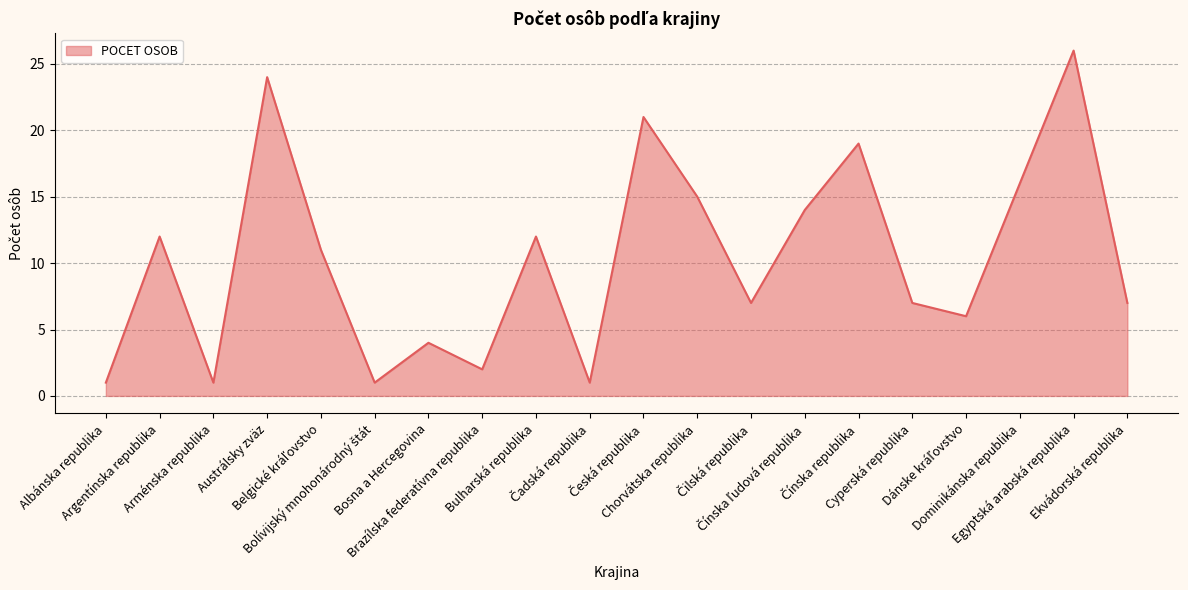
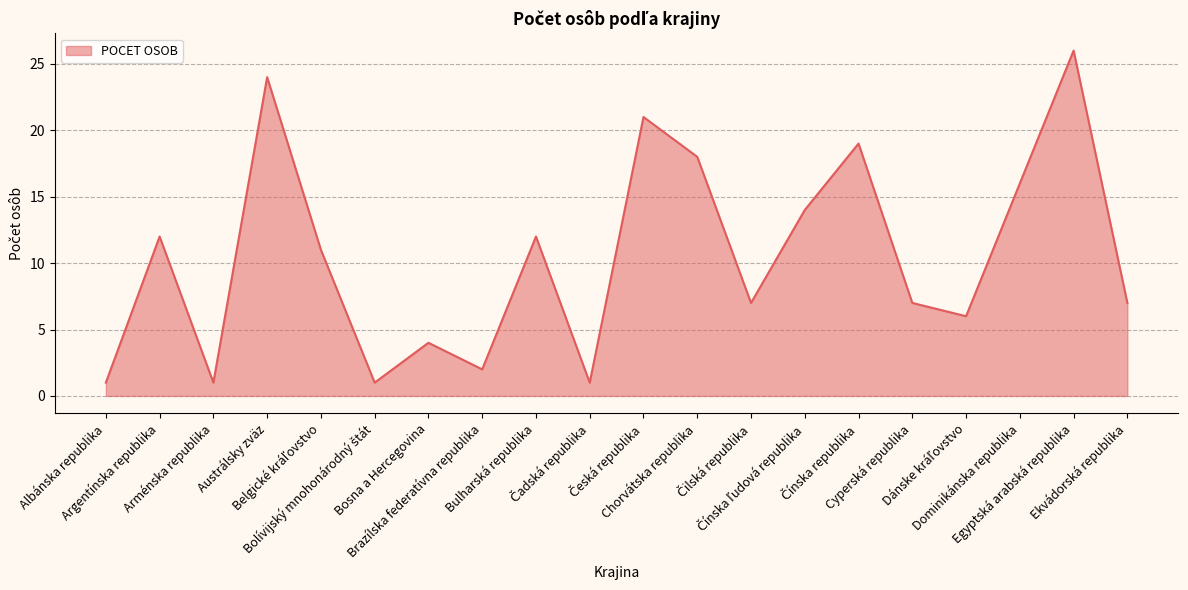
Chorvátska republika: 15 -> 18
